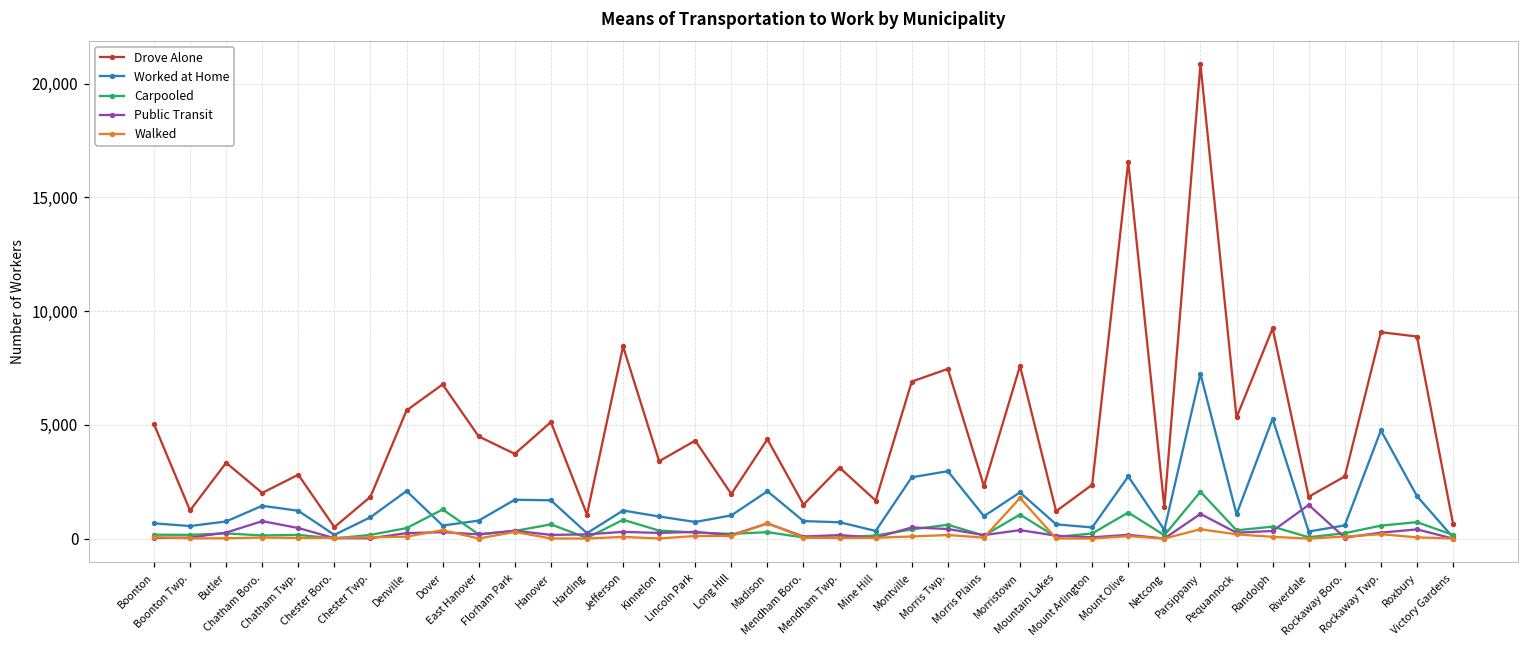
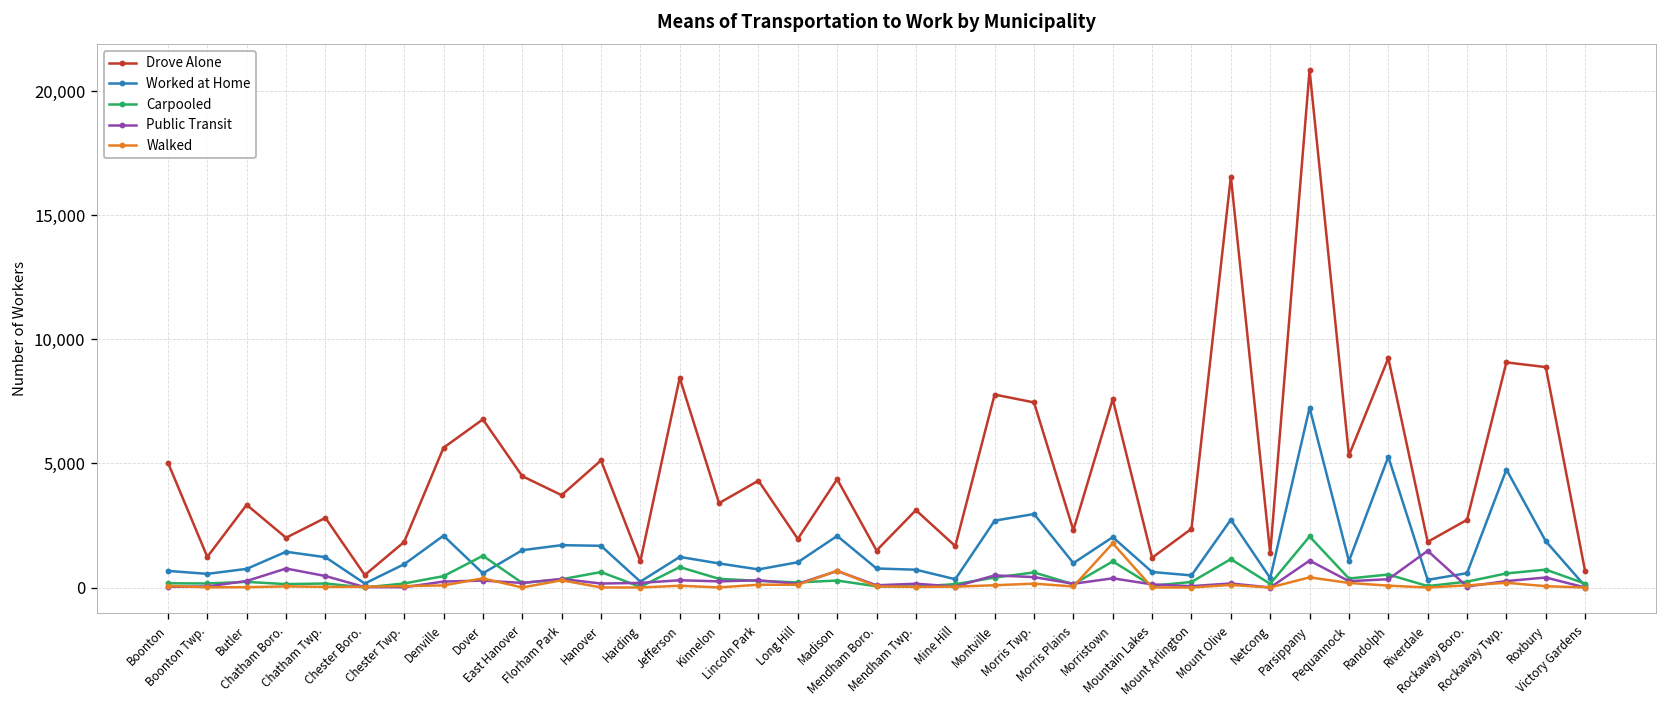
Worked at Home, East Hanover: 800 -> 1,500
Drove Alone, Montville: 6,900 -> 7,800
